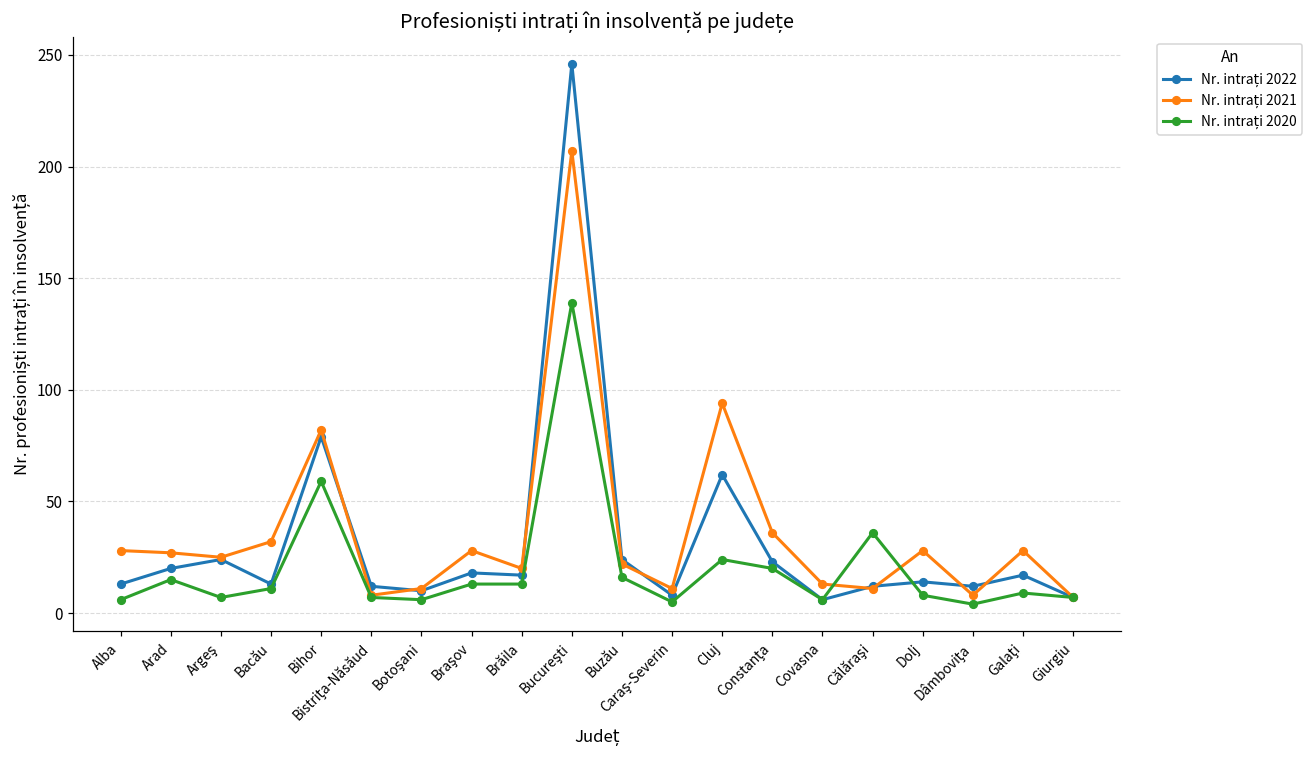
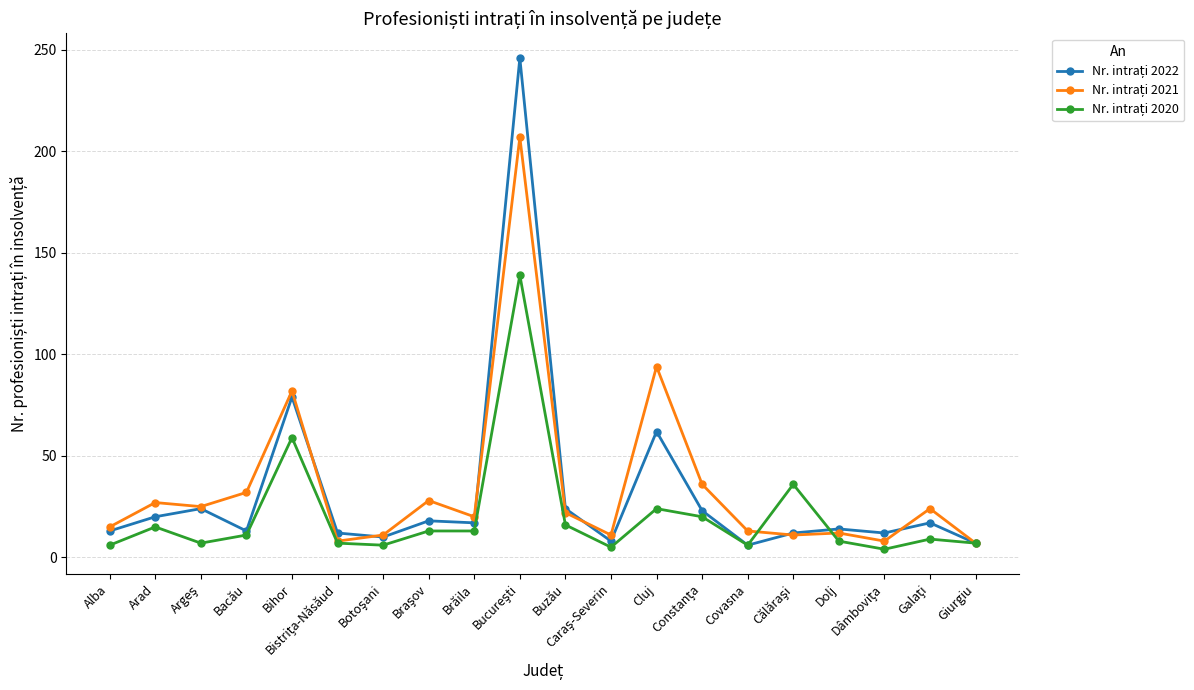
Nr. intrați 2021, Alba: 28 -> 15
Nr. intrați 2021, Dolj: 28 -> 12
Nr. intrați 2021, Galaţi: 28 -> 24
